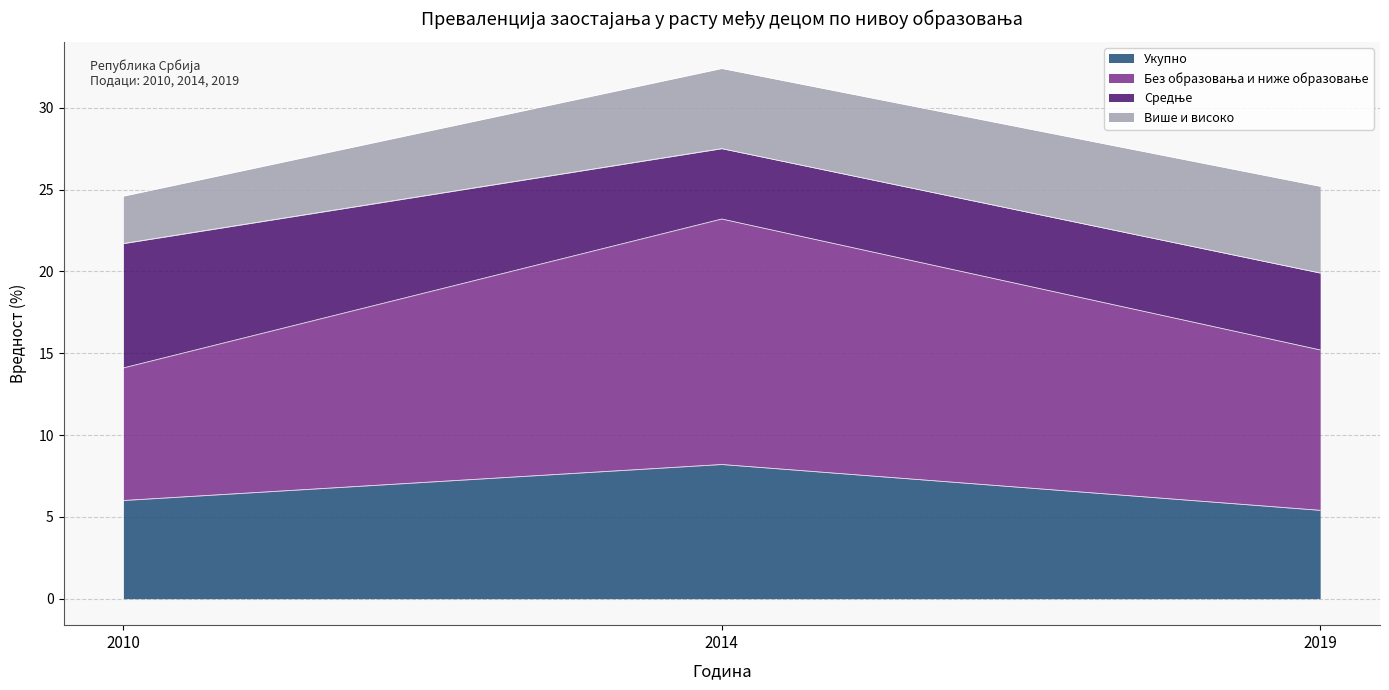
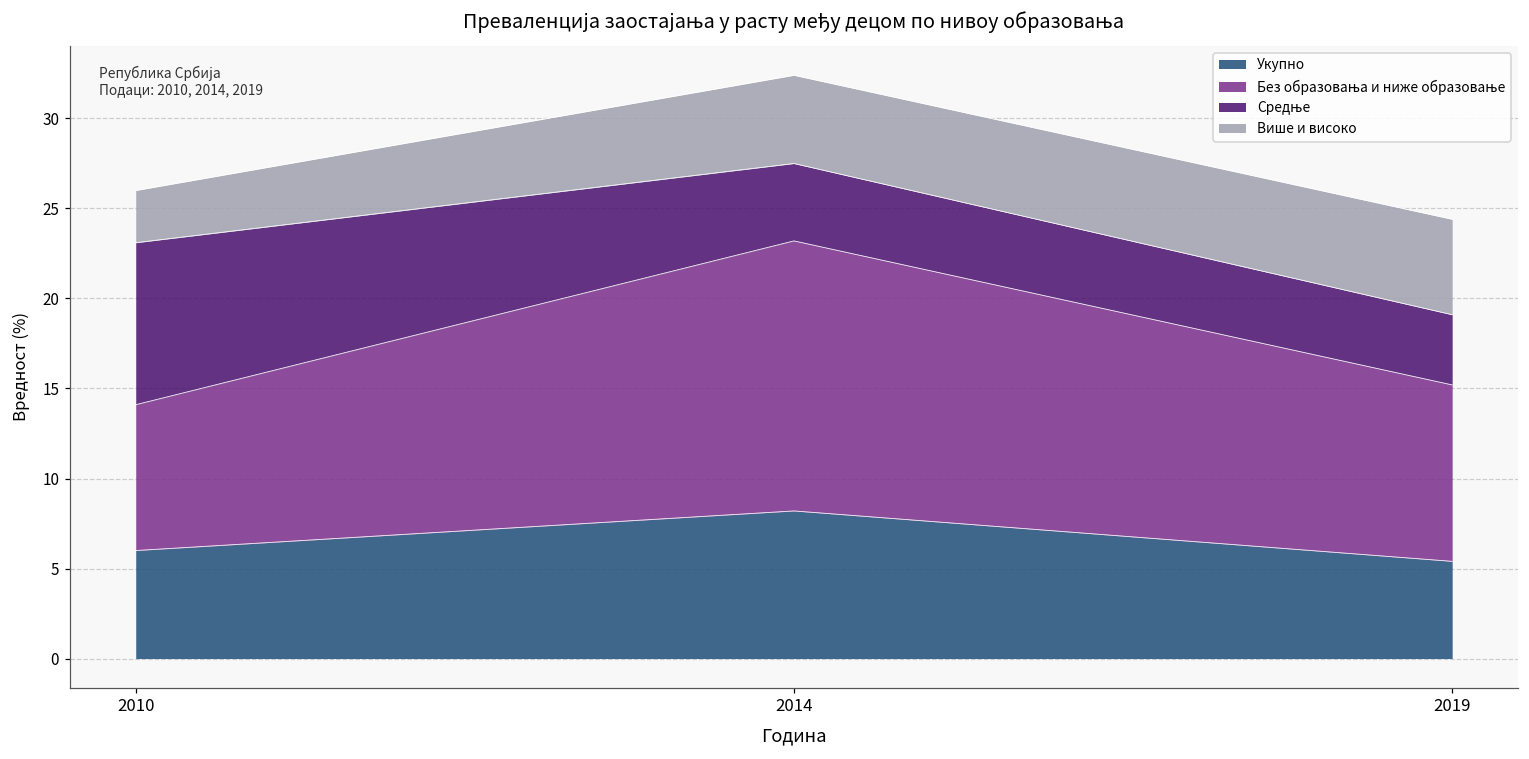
Средње, 2010: 7.6 -> 9.0
Средње, 2019: 4.7 -> 3.9
